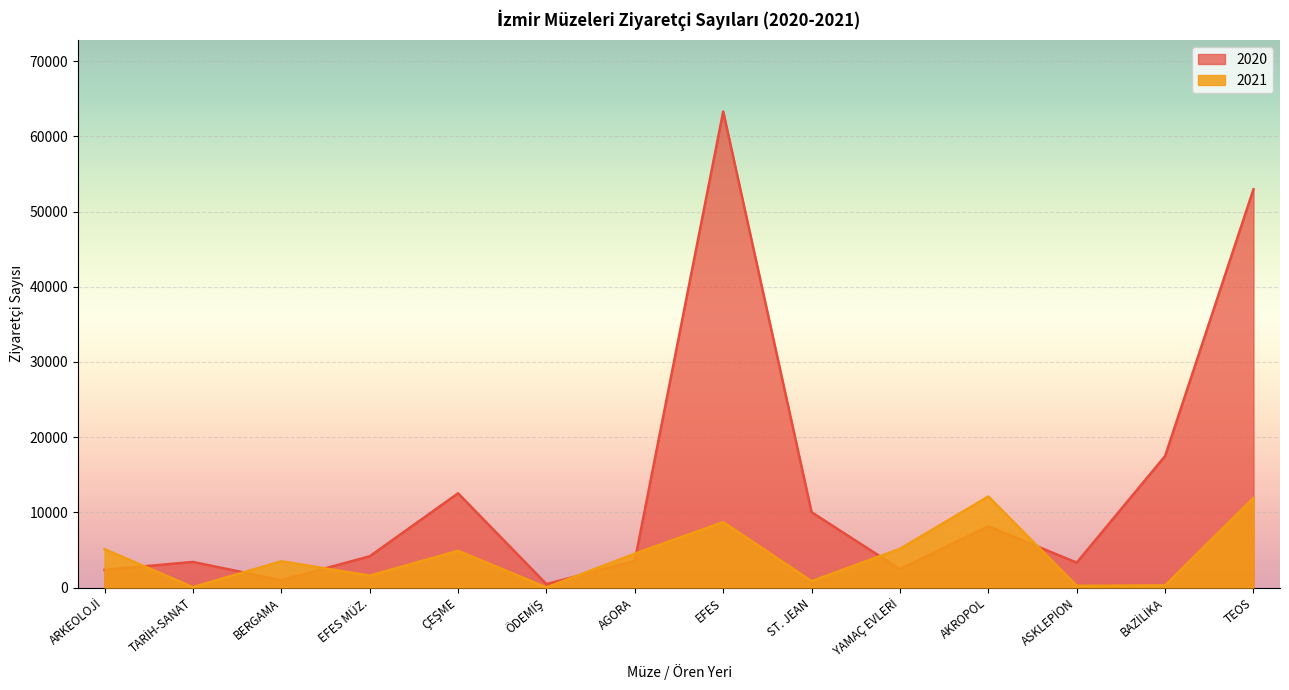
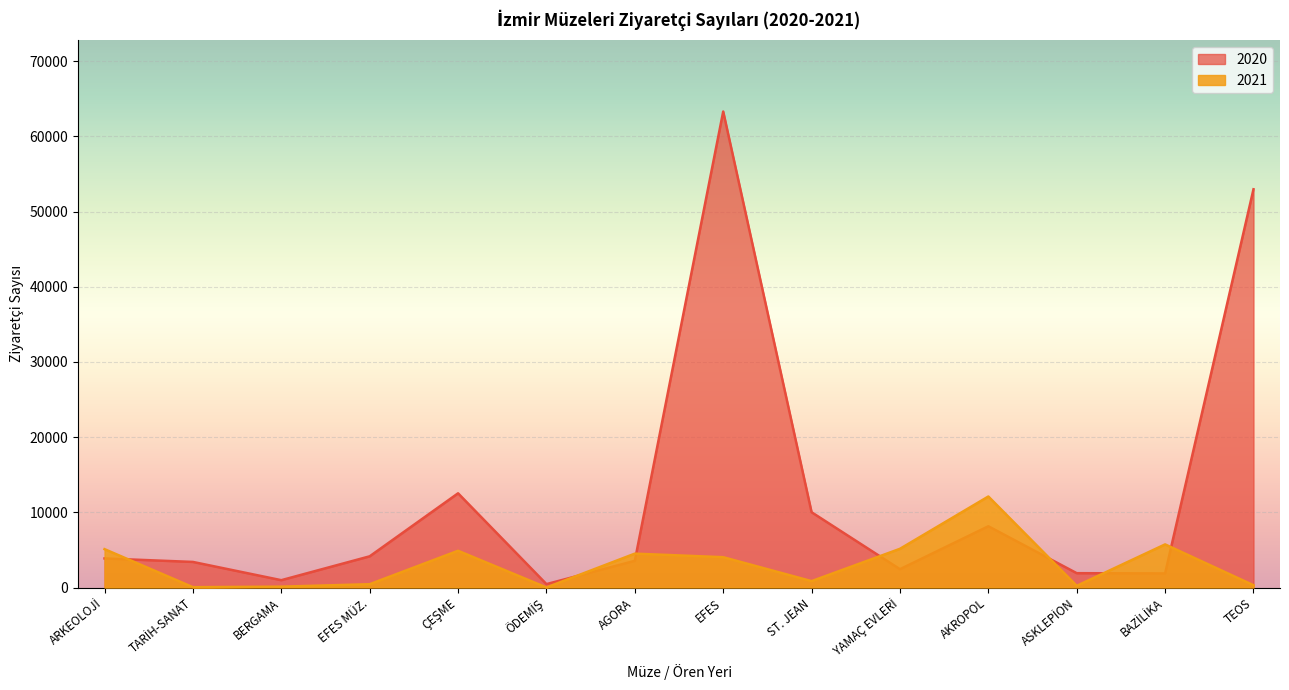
2020, ARKEOLOJİ: 2000 -> 4000
2021, BERGAMA: 3000 -> 0
2021, EFES MÜZ.: 2000 -> 0
2021, EFES: 9000 -> 4000
2020, ASKLEPİON: 3000 -> 2000
2020, BAZİLİKA: 17000 -> 2000
2021, BAZİLİKA: 0 -> 6000
2021, TEOS: 12000 -> 0
